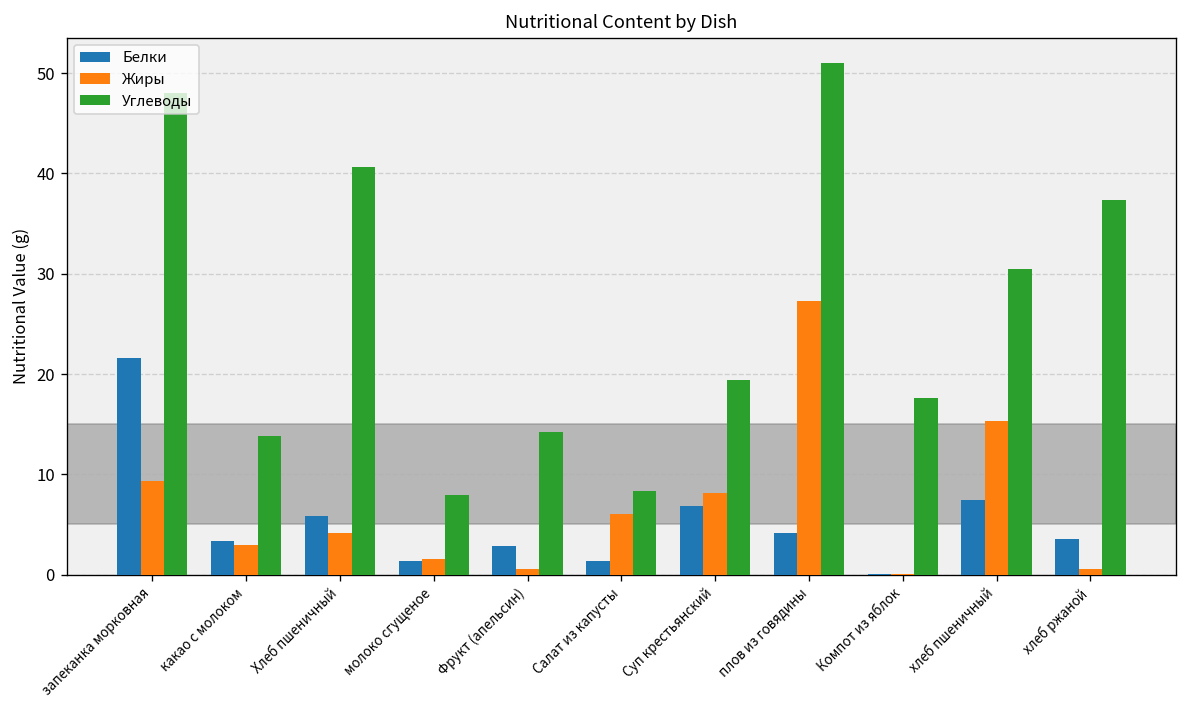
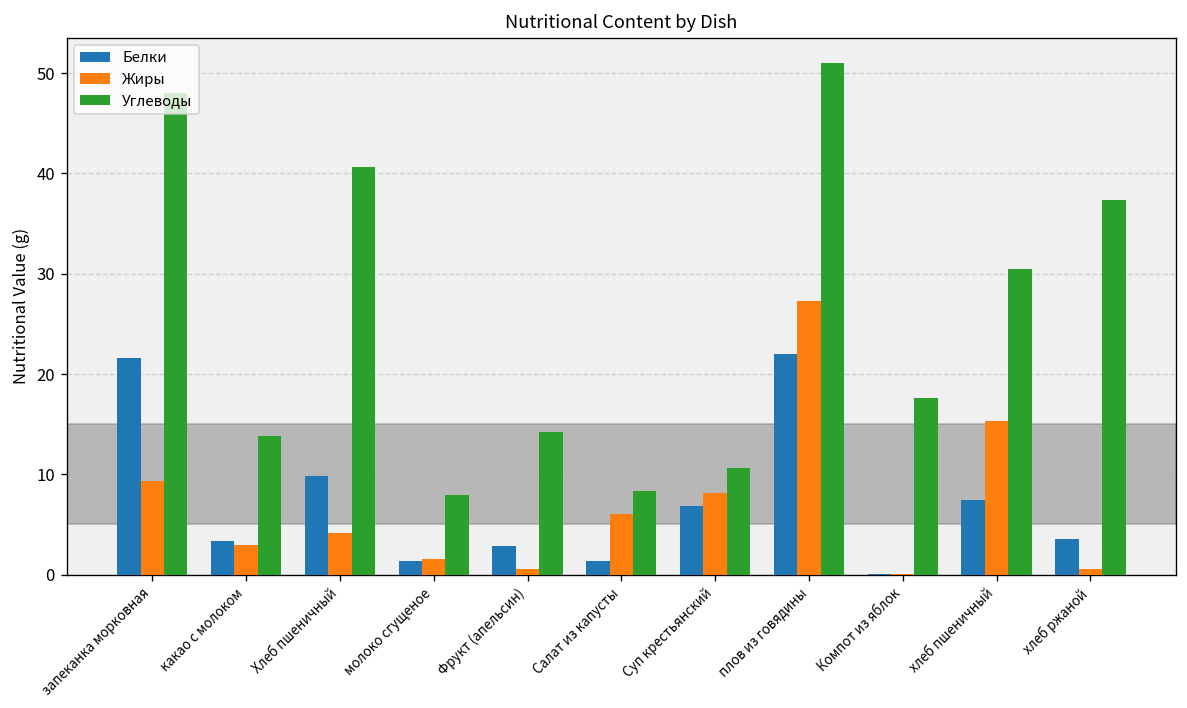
Белки, Хлеб пшеничный: 6 -> 10
Углеводы, Суп крестьянский: 19 -> 11
Белки, плов из говядины: 4 -> 22
